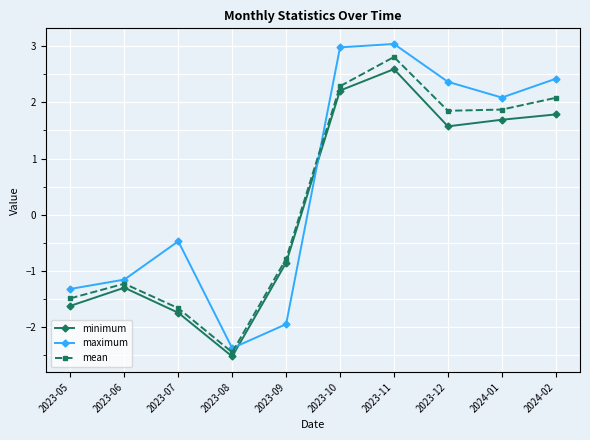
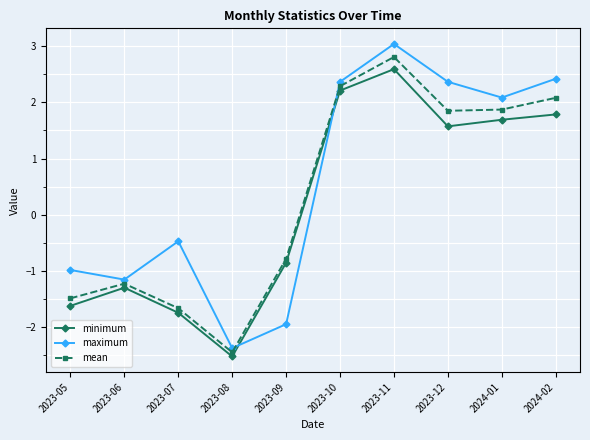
maximum, 2023-05: -1.3 -> -1.0
maximum, 2023-10: 3.0 -> 2.4
